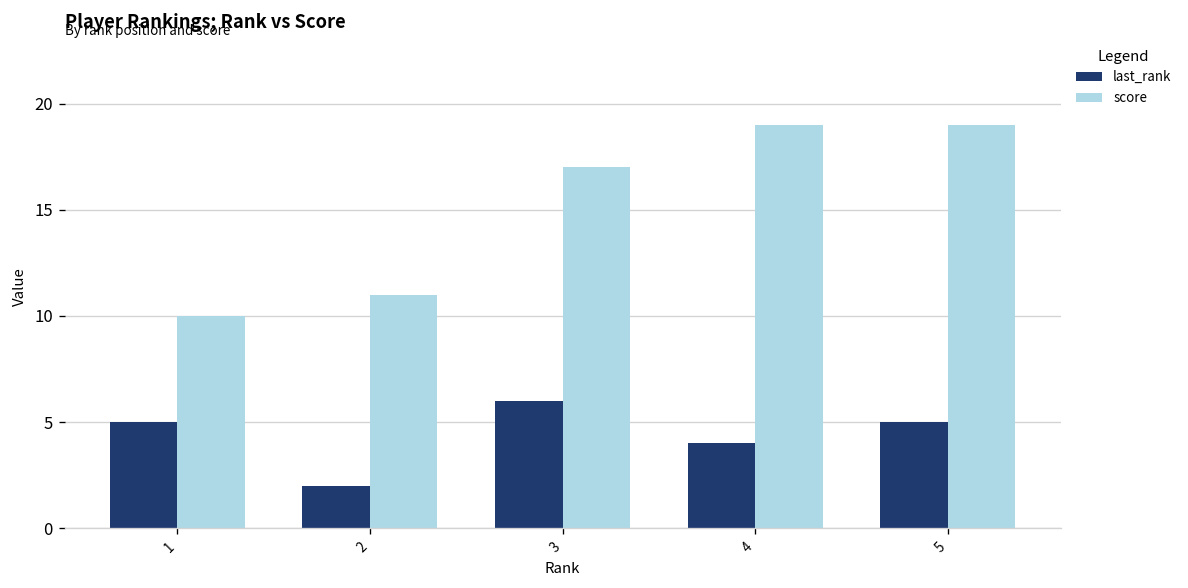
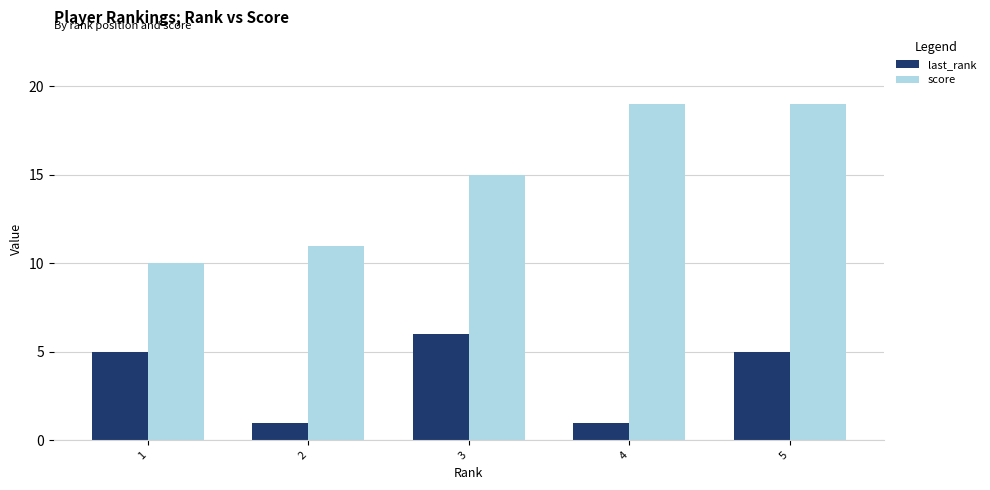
last_rank, 2: 2 -> 1
score, 3: 17 -> 15
last_rank, 4: 4 -> 1
